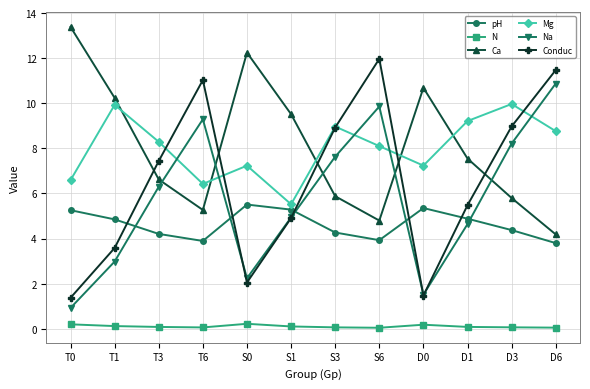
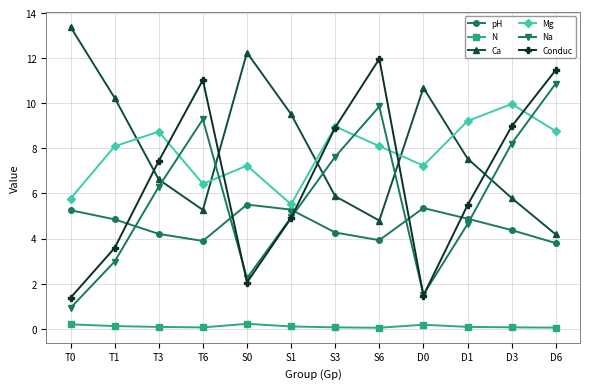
Mg, T0: 6.6 -> 5.8
Mg, T1: 9.9 -> 8.1
Mg, T3: 8.3 -> 8.7
